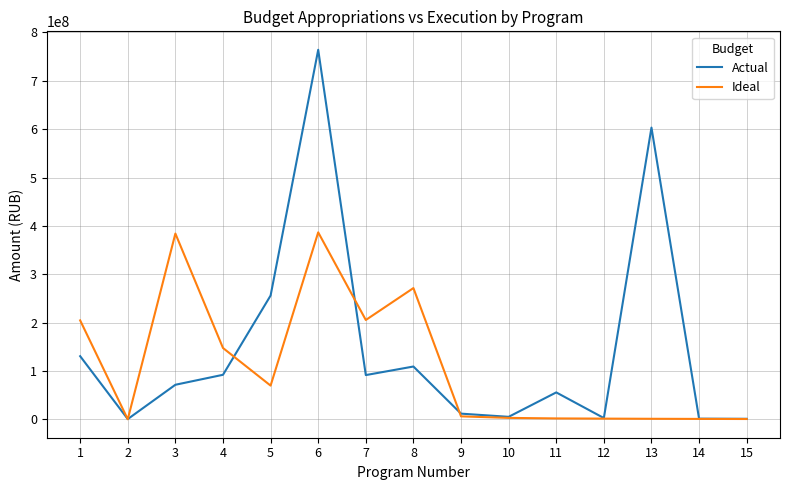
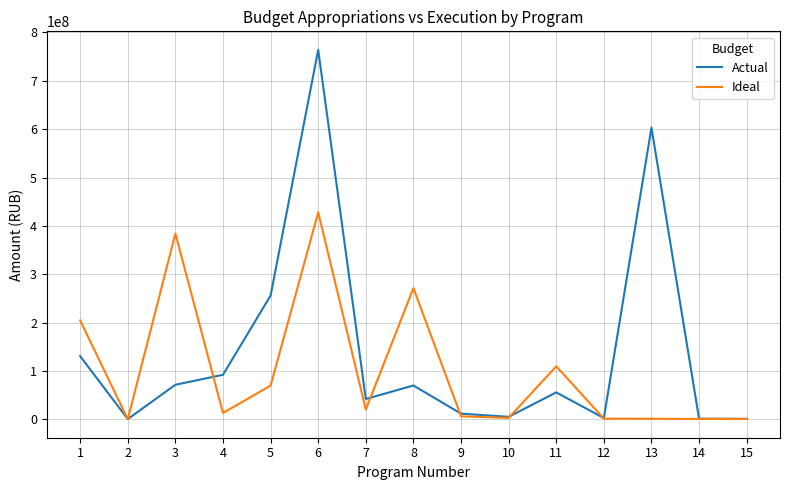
Ideal, 4: 150000000 -> 10000000
Ideal, 6: 390000000 -> 430000000
Actual, 7: 90000000 -> 40000000
Ideal, 7: 210000000 -> 20000000
Actual, 8: 110000000 -> 70000000
Ideal, 11: 0 -> 110000000
